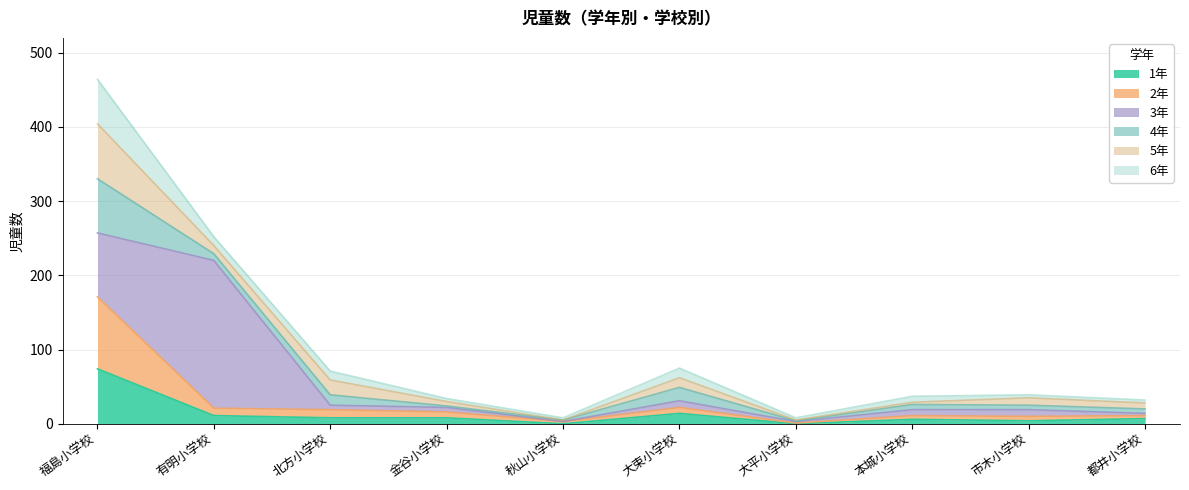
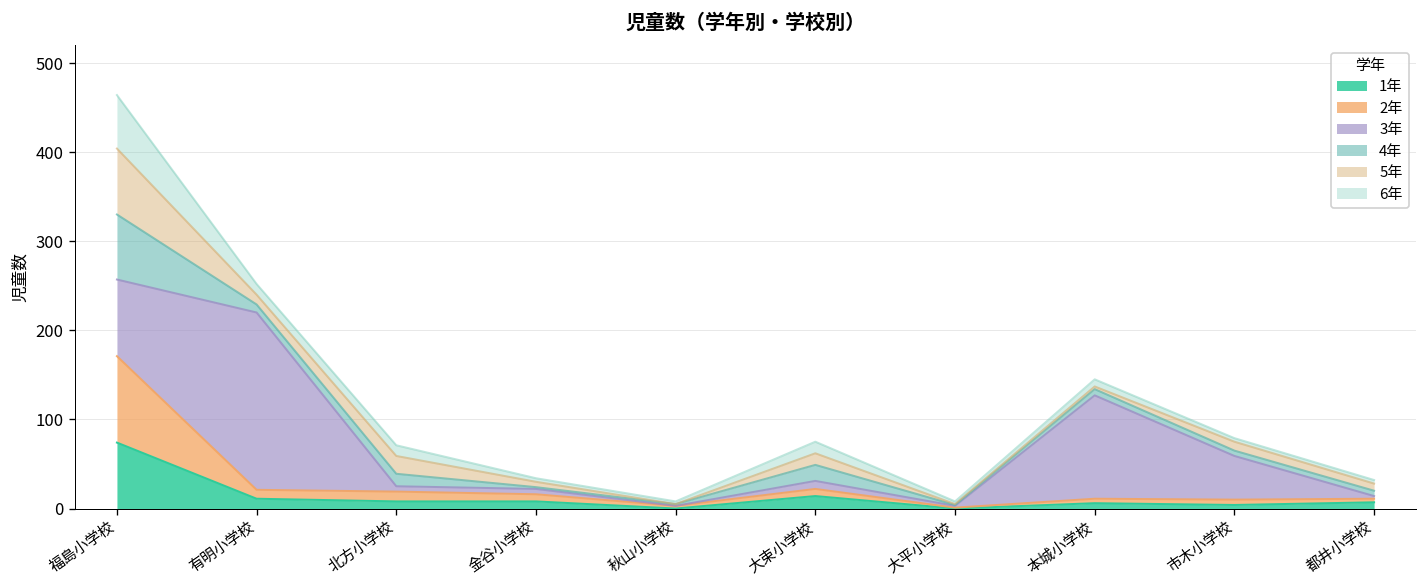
3年, 本城小学校: 10 -> 120
3年, 市木小学校: 10 -> 50
